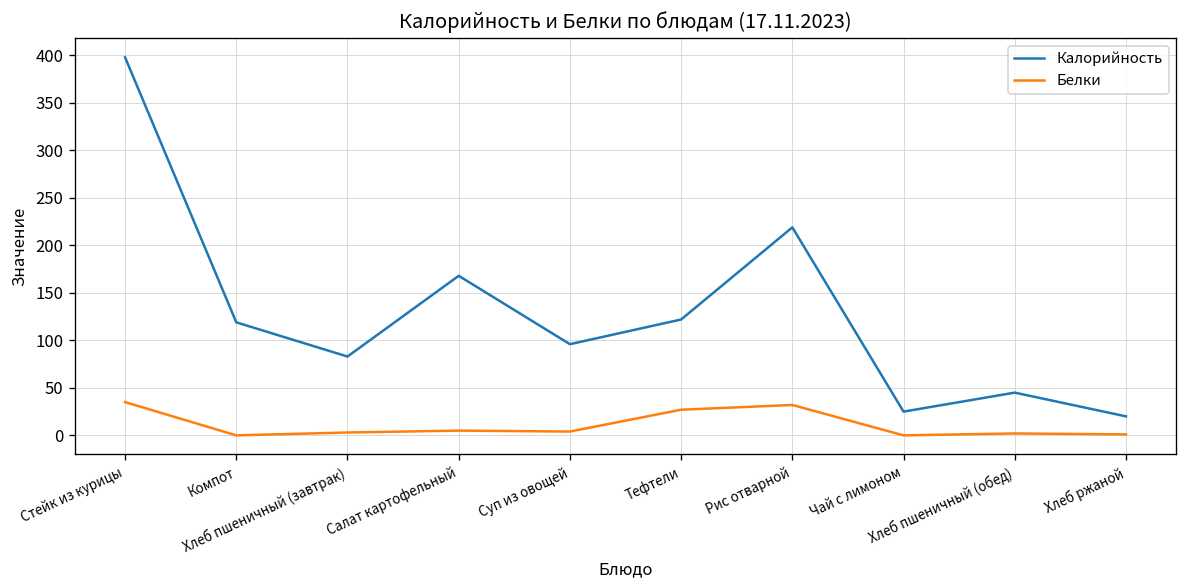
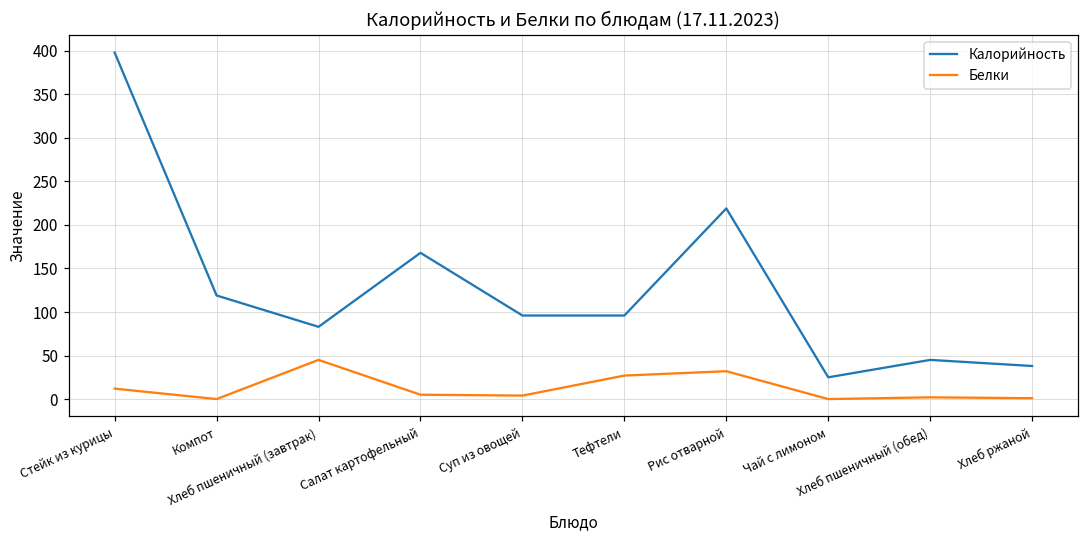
Белки, Стейк из курицы: 40 -> 10
Белки, Хлеб пшеничный (завтрак): 0 -> 50
Калорийность, Тефтели: 120 -> 100
Калорийность, Хлеб ржаной: 20 -> 40
